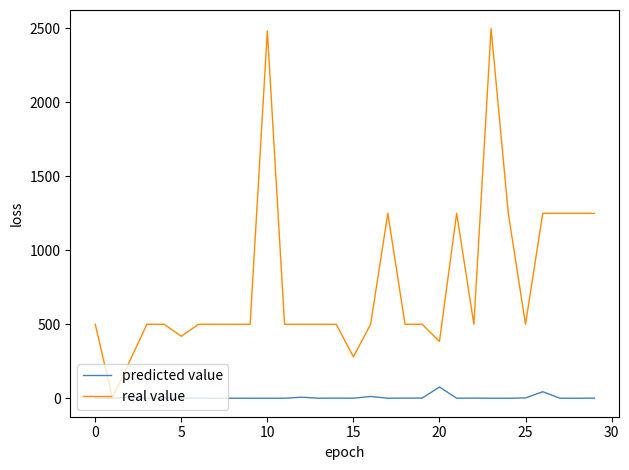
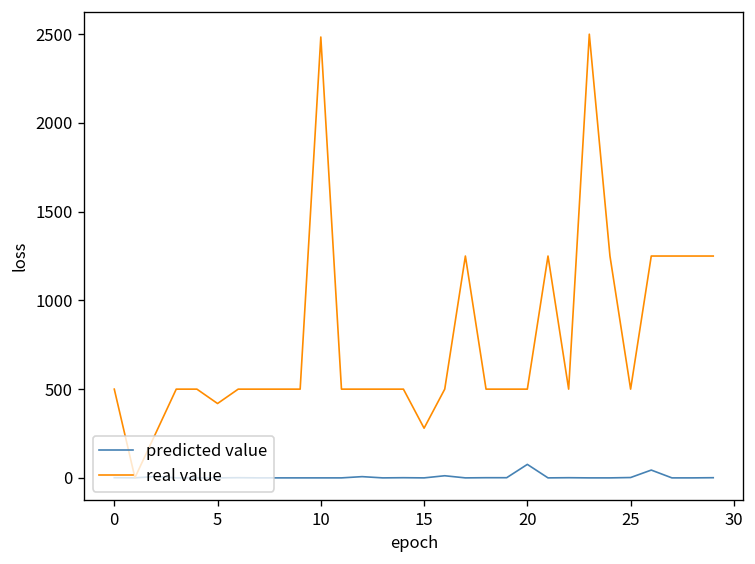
real value, 20: 380 -> 500
